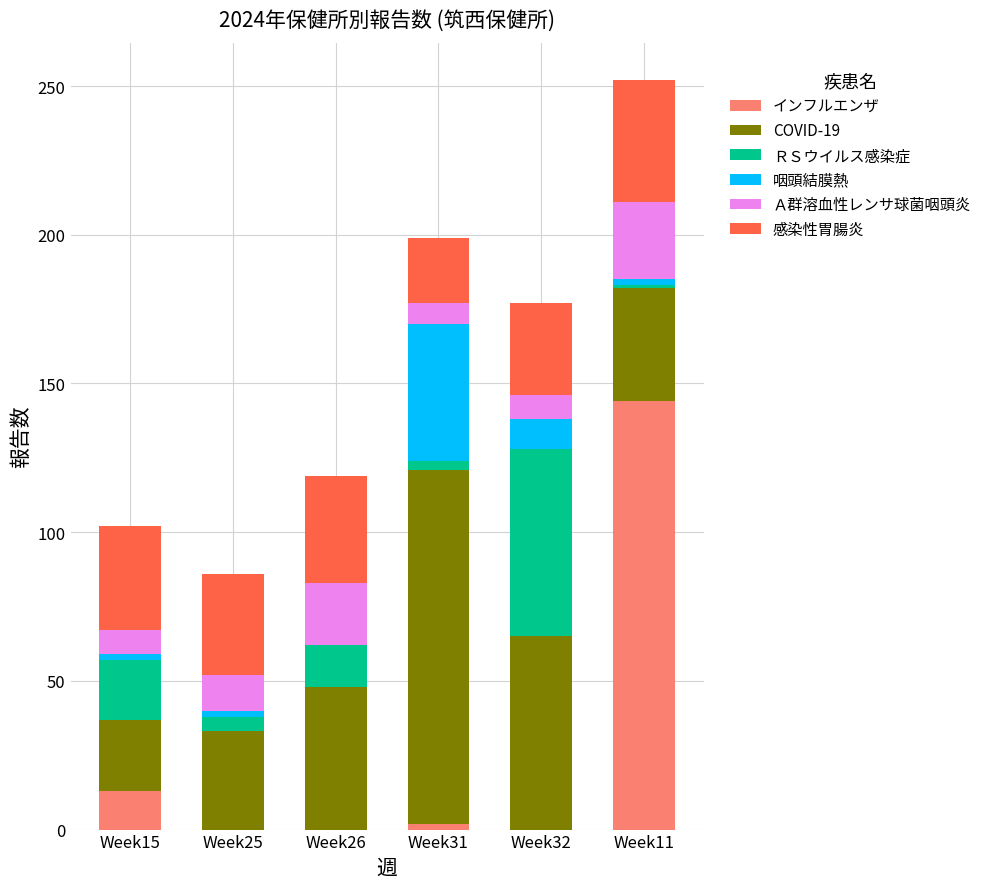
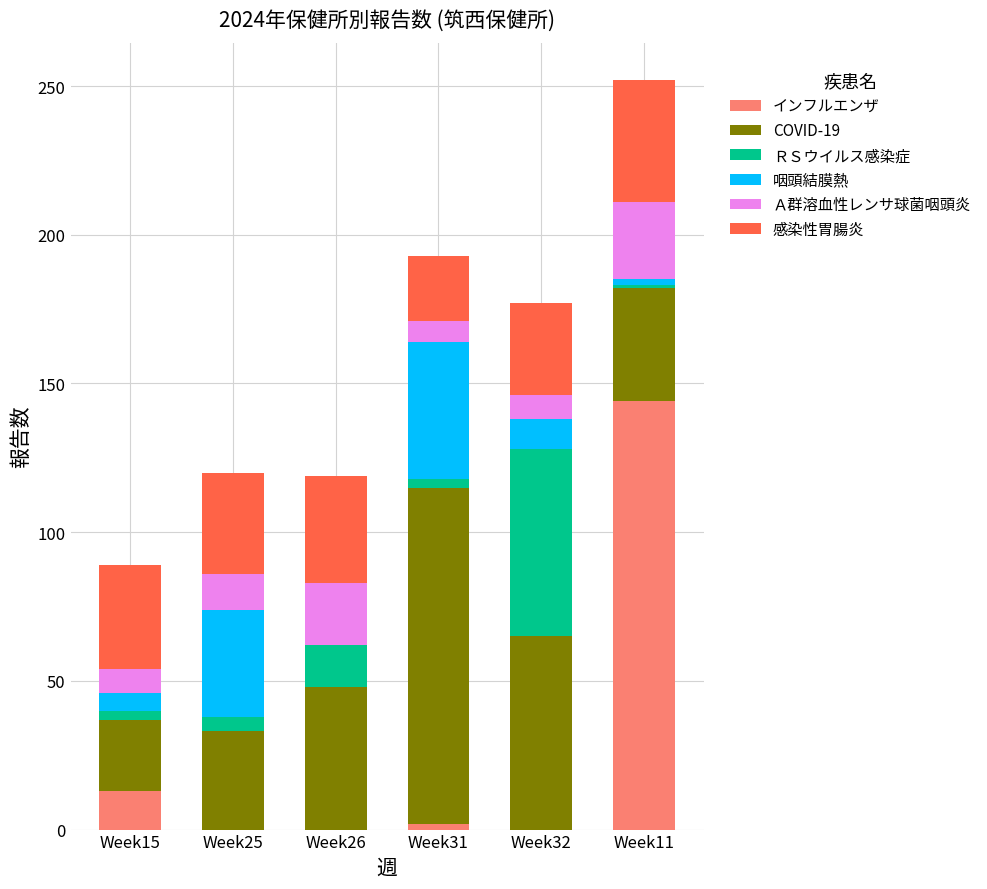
ＲＳウイルス感染症, Week15: 20 -> 3
咽頭結膜熱, Week15: 2 -> 6
咽頭結膜熱, Week25: 2 -> 36
COVID-19, Week31: 119 -> 113
